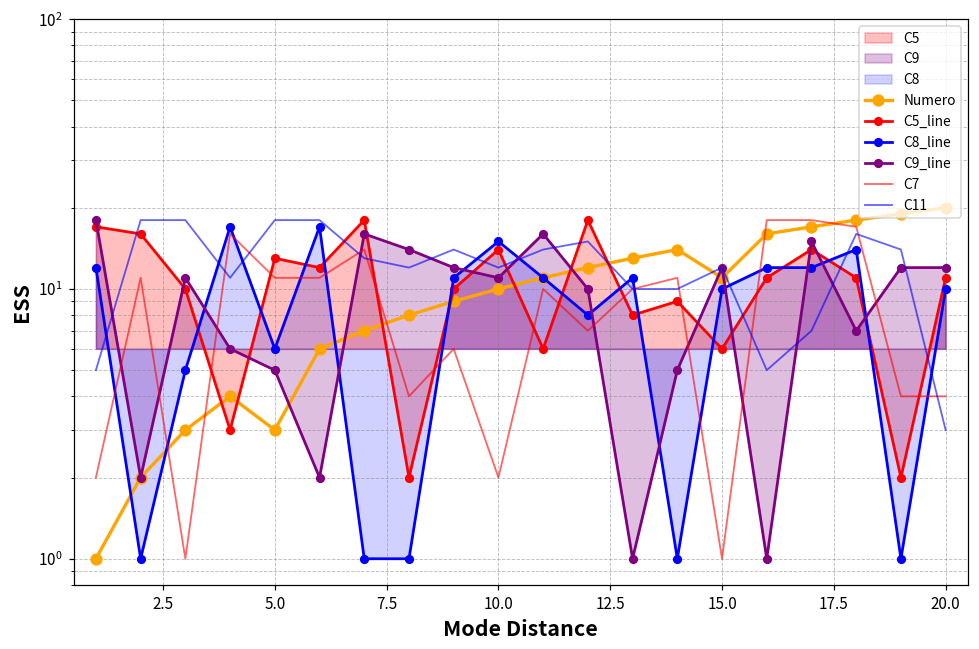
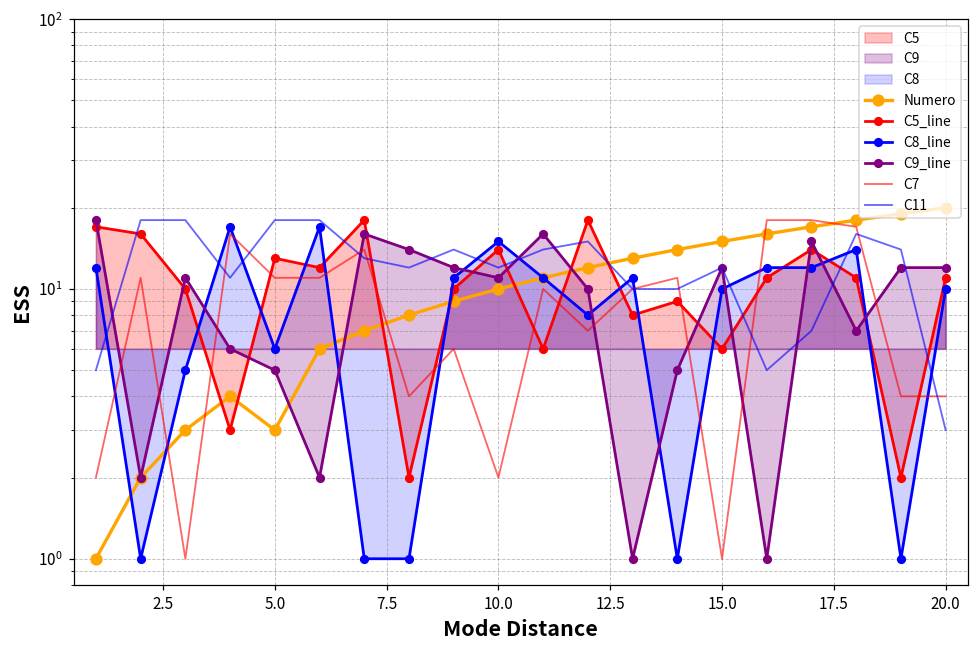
Numero, 15.0: 11 -> 15
